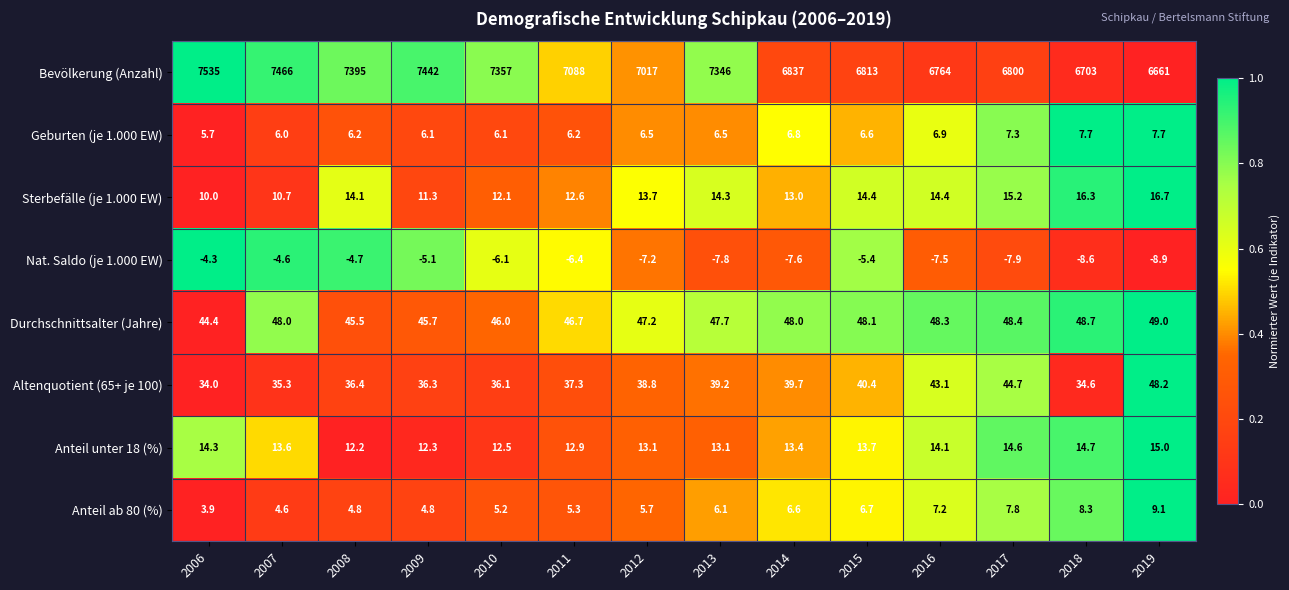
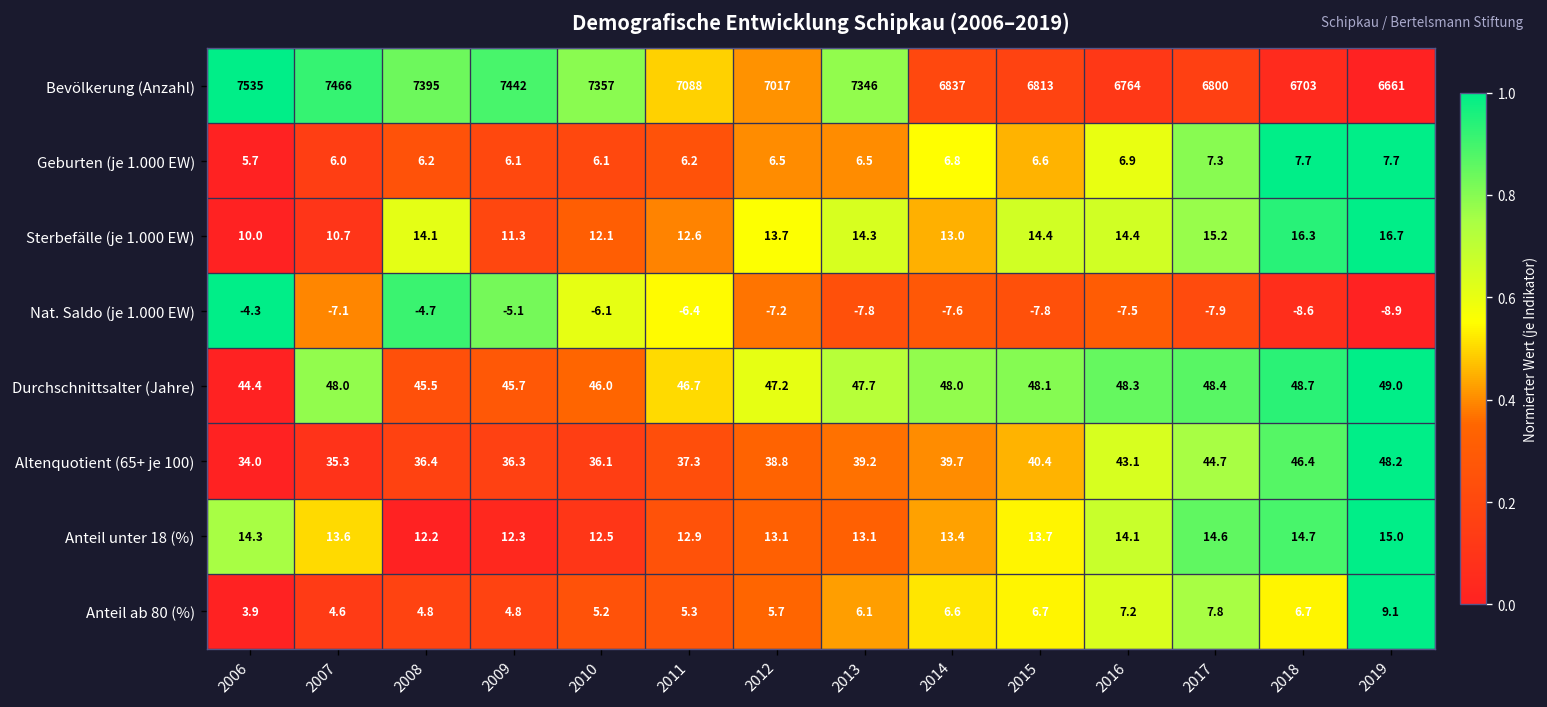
Nat. Saldo (je 1.000 EW), 2007: -4.6 -> -7.1
Nat. Saldo (je 1.000 EW), 2015: -5.4 -> -7.8
Altenquotient (65+ je 100), 2018: 34.6 -> 46.4
Anteil ab 80 (%), 2018: 8.3 -> 6.7
